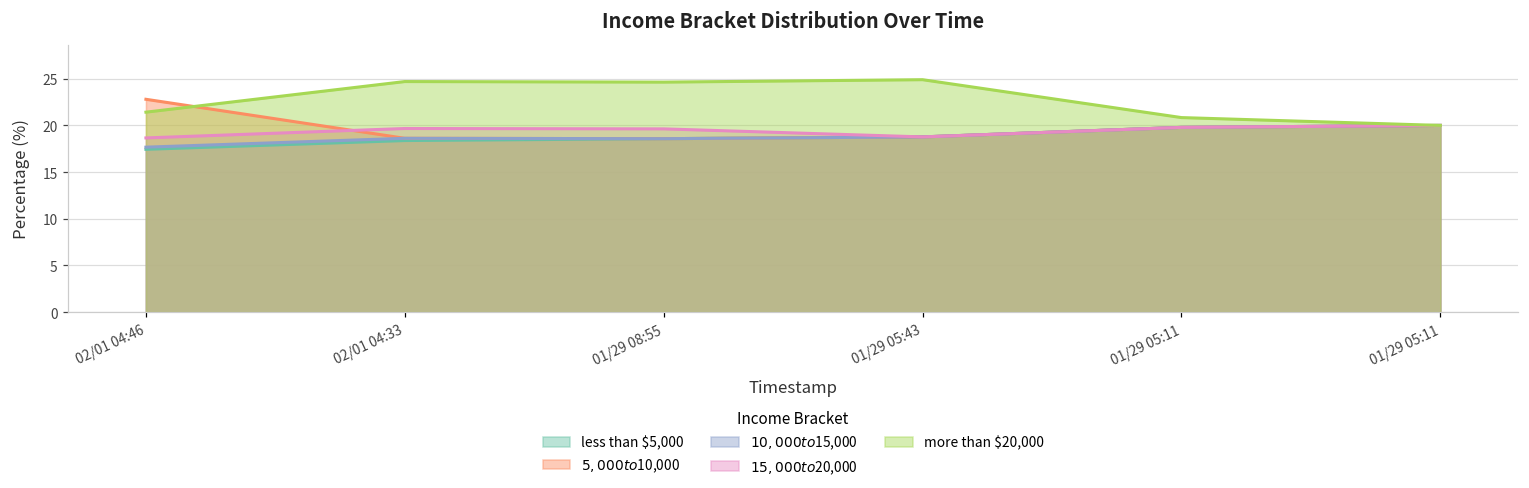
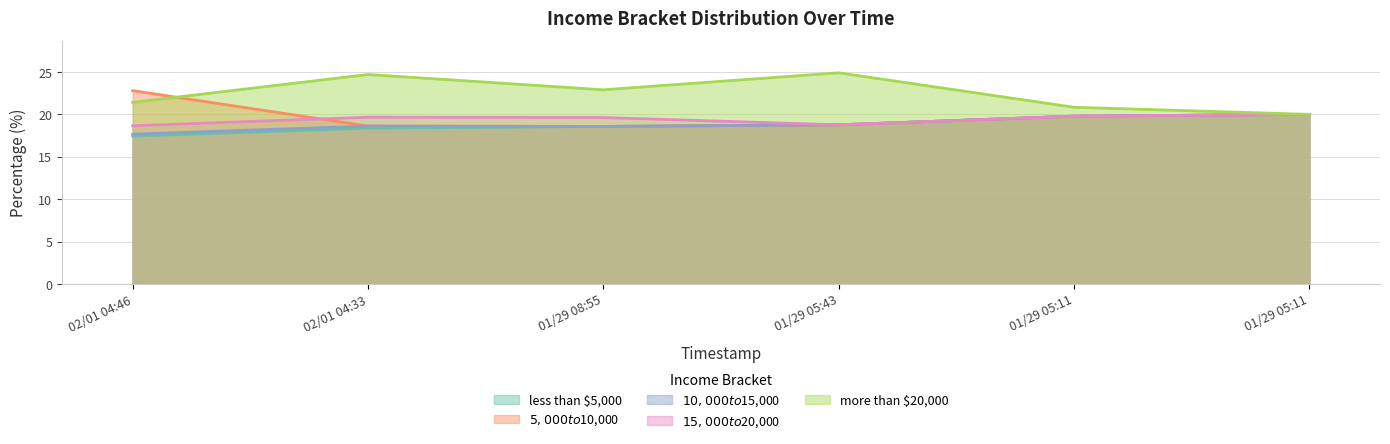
more than $20,000, 01/29 08:55: 25 -> 23
